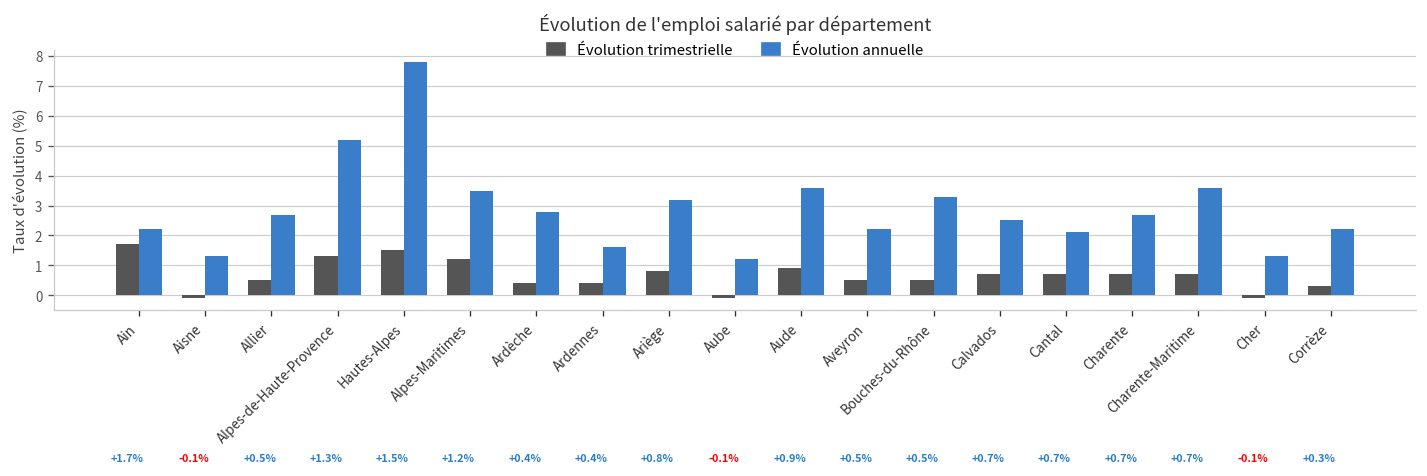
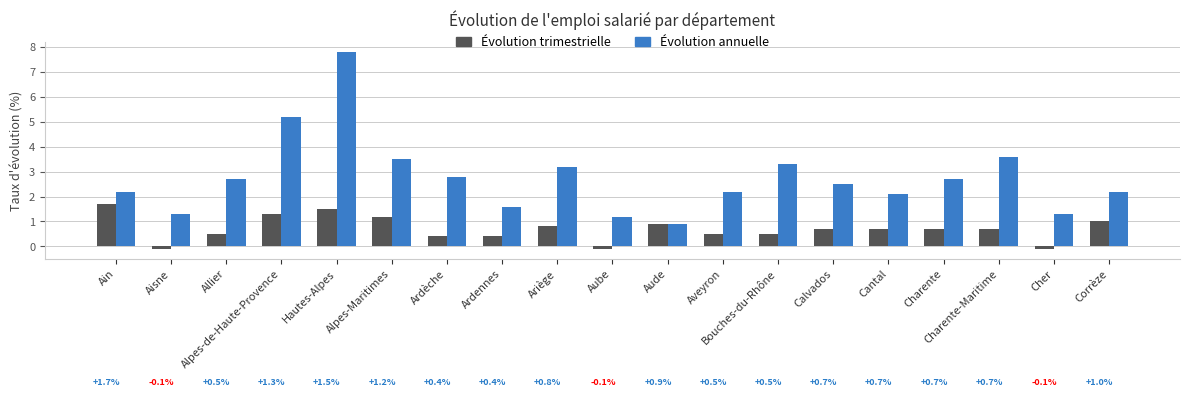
Évolution annuelle, Aude: 3.6 -> 0.9
Évolution trimestrielle, Corrèze: +0.3% -> +1.0%
